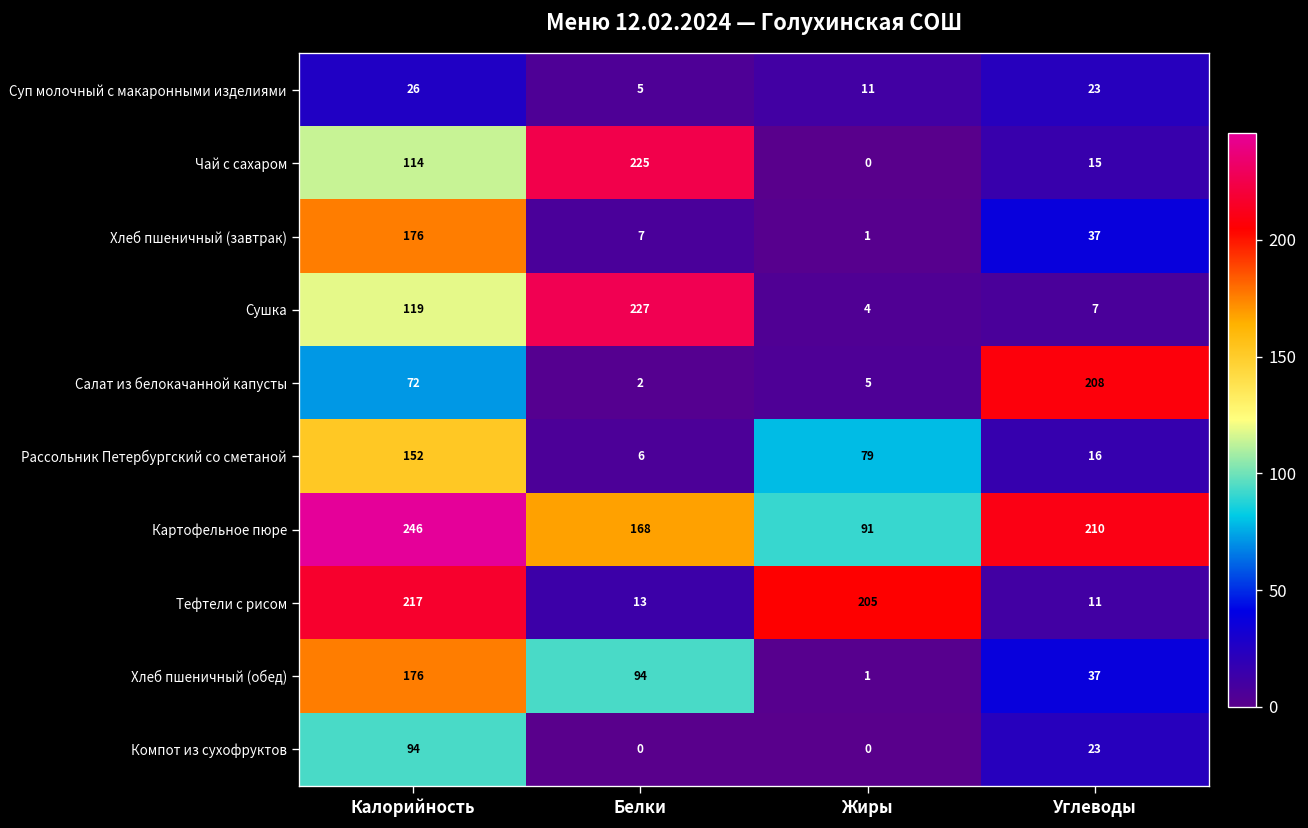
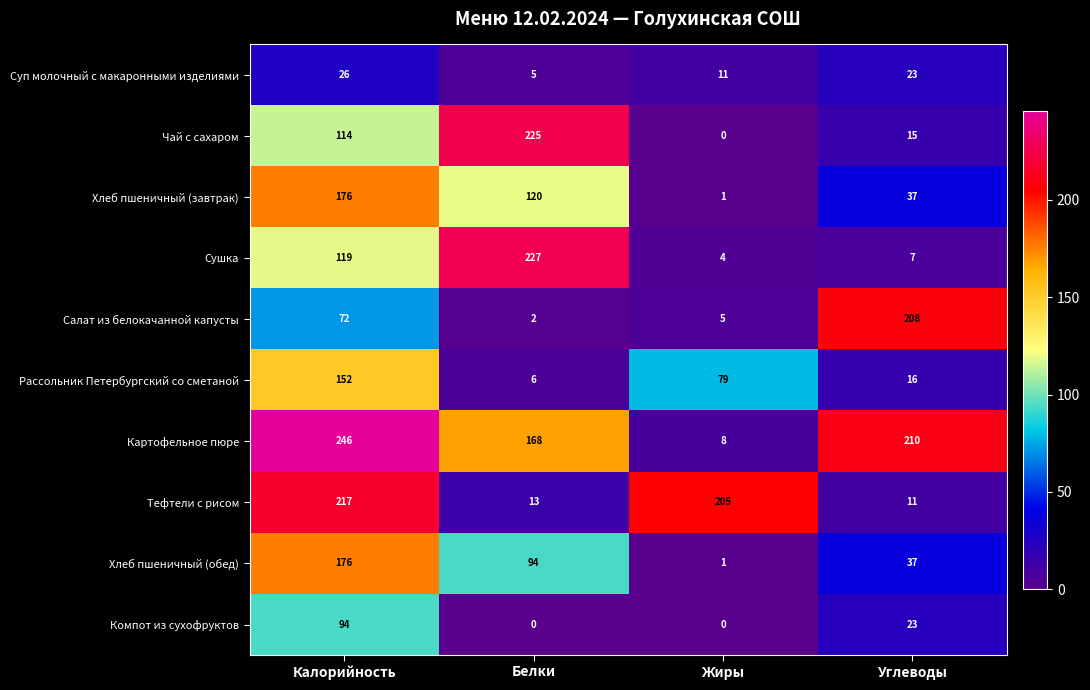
Хлеб пшеничный (завтрак), Белки: 7 -> 120
Картофельное пюре, Жиры: 91 -> 8
